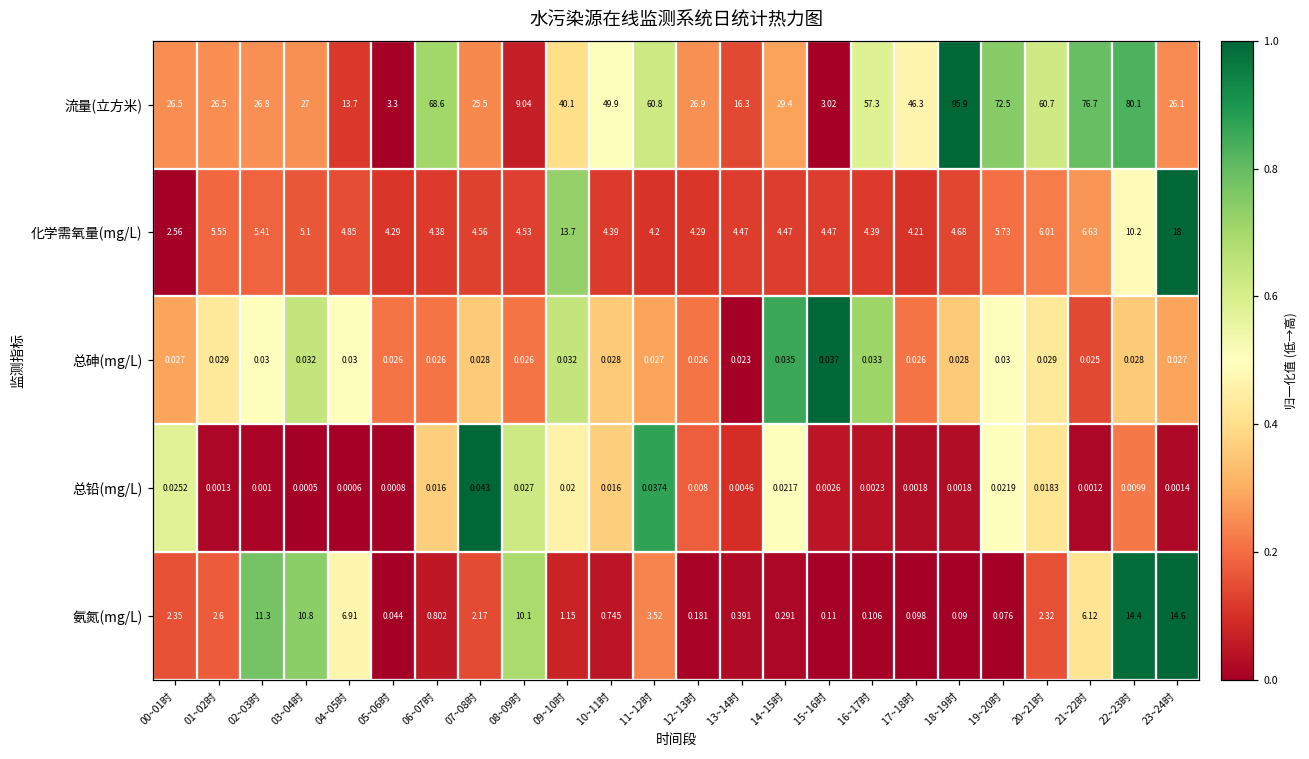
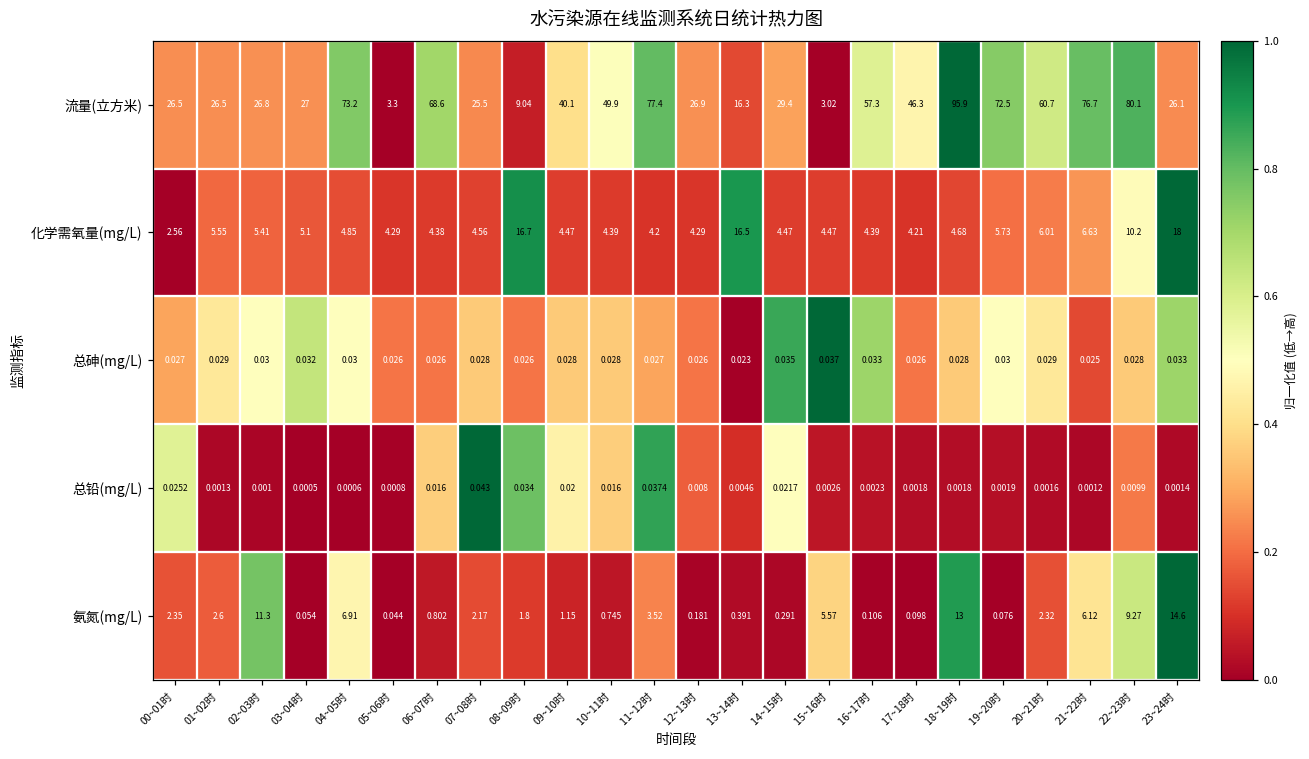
流量(立方米), 04~05时: 13.7 -> 73.2
流量(立方米), 11~12时: 60.8 -> 77.4
化学需氧量(mg/L), 08~09时: 4.53 -> 16.7
化学需氧量(mg/L), 09~10时: 13.7 -> 4.47
化学需氧量(mg/L), 13~14时: 4.47 -> 16.5
总砷(mg/L), 09~10时: 0.032 -> 0.028
总砷(mg/L), 23~24时: 0.027 -> 0.033
总铅(mg/L), 08~09时: 0.027 -> 0.034
总铅(mg/L), 19~20时: 0.0219 -> 0.0019
总铅(mg/L), 20~21时: 0.0183 -> 0.0016
氨氮(mg/L), 03~04时: 10.8 -> 0.054
氨氮(mg/L), 08~09时: 10.1 -> 1.8
氨氮(mg/L), 15~16时: 0.11 -> 5.57
氨氮(mg/L), 18~19时: 0.09 -> 13
氨氮(mg/L), 22~23时: 14.4 -> 9.27
